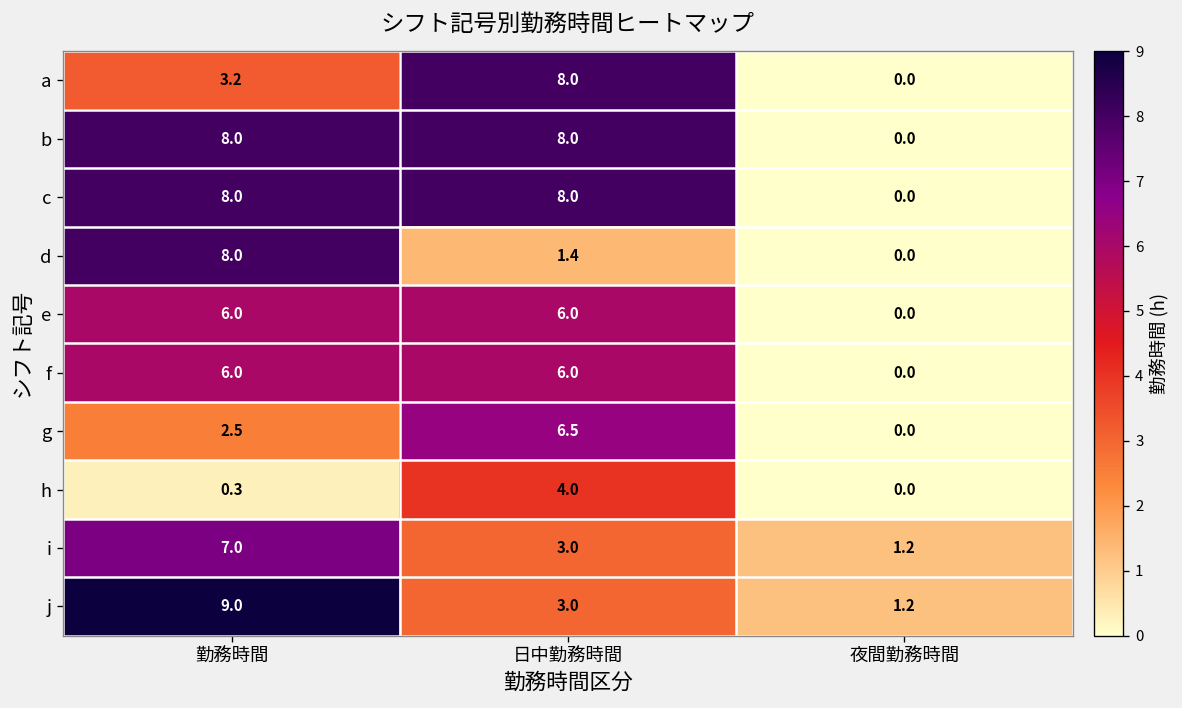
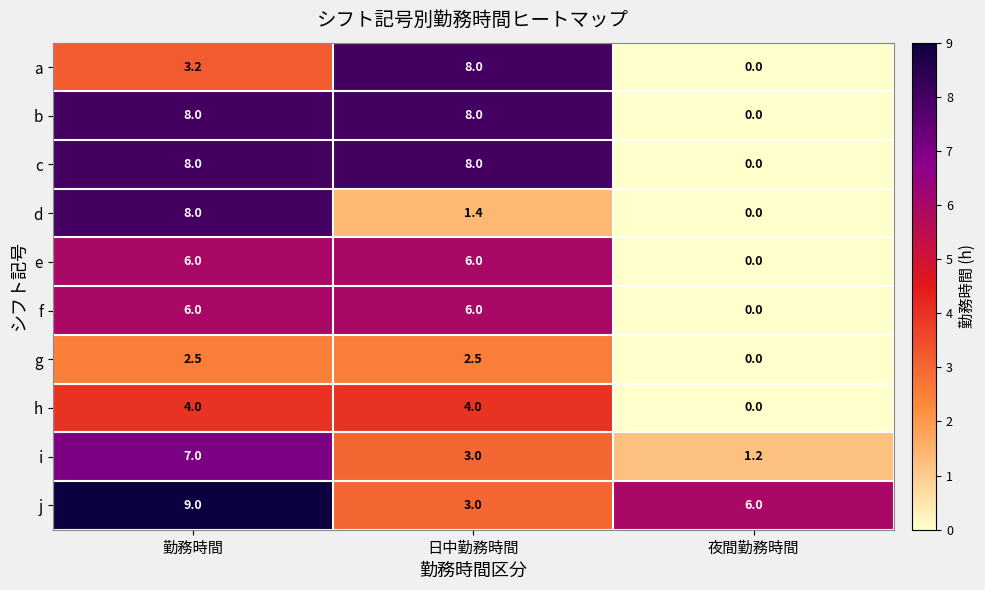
g, 日中勤務時間: 6.5 -> 2.5
h, 勤務時間: 0.3 -> 4.0
j, 夜間勤務時間: 1.2 -> 6.0
